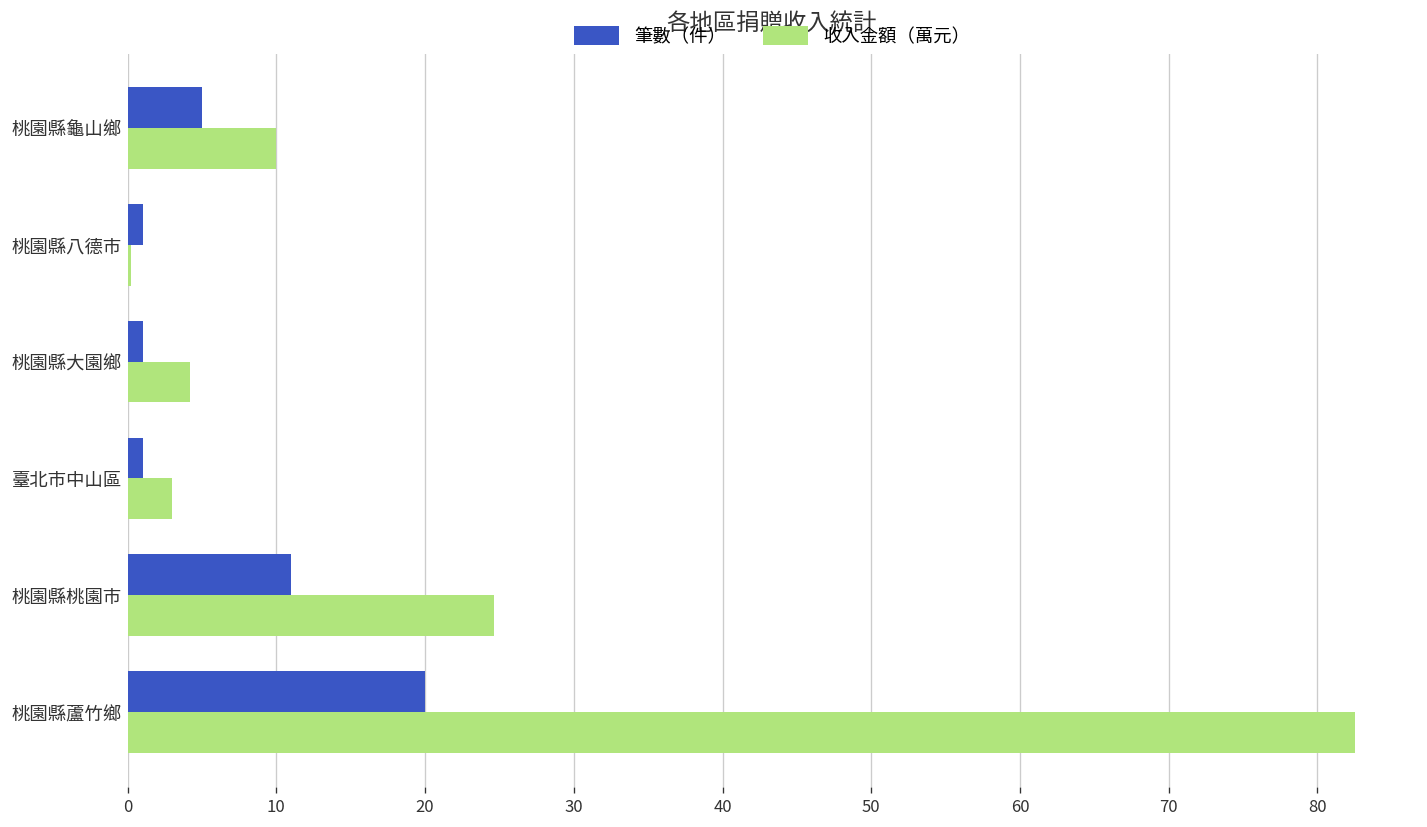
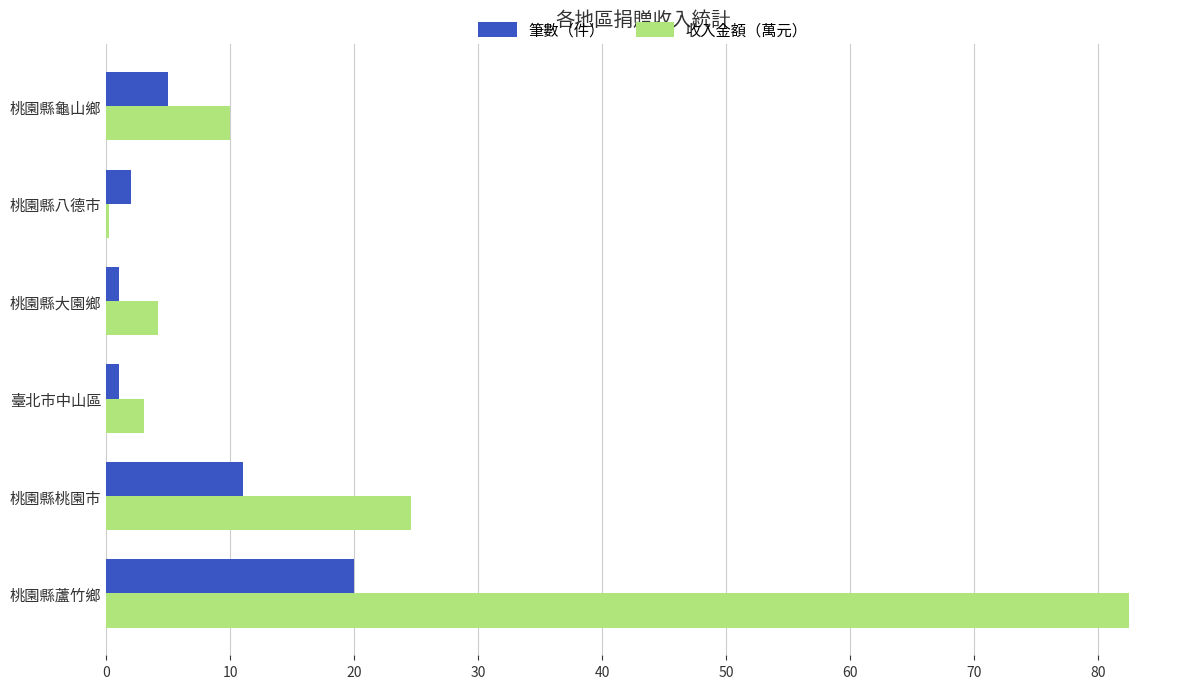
筆數（件）, 桃園縣八德市: 1 -> 2
